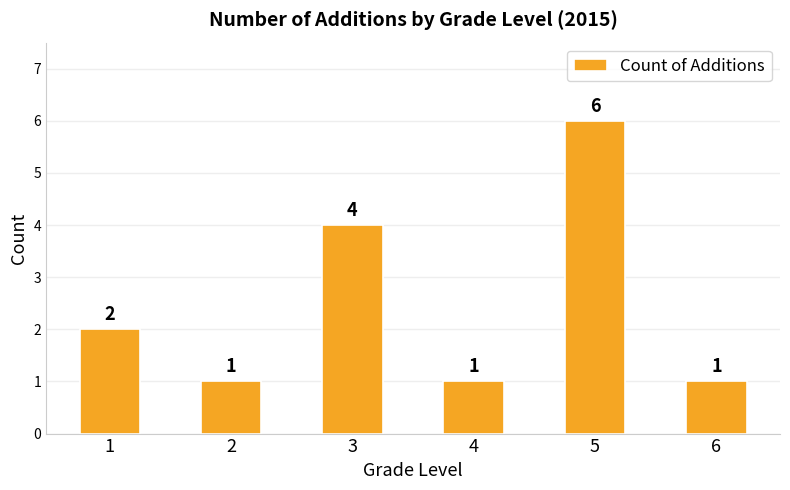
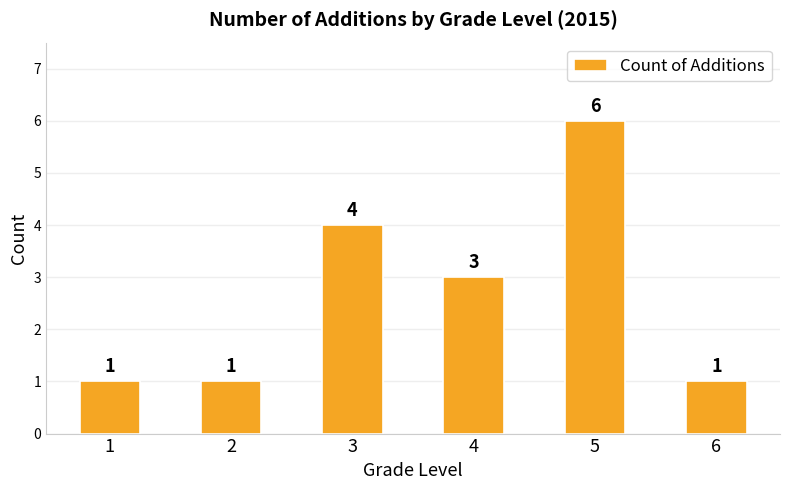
1: 2 -> 1
4: 1 -> 3
